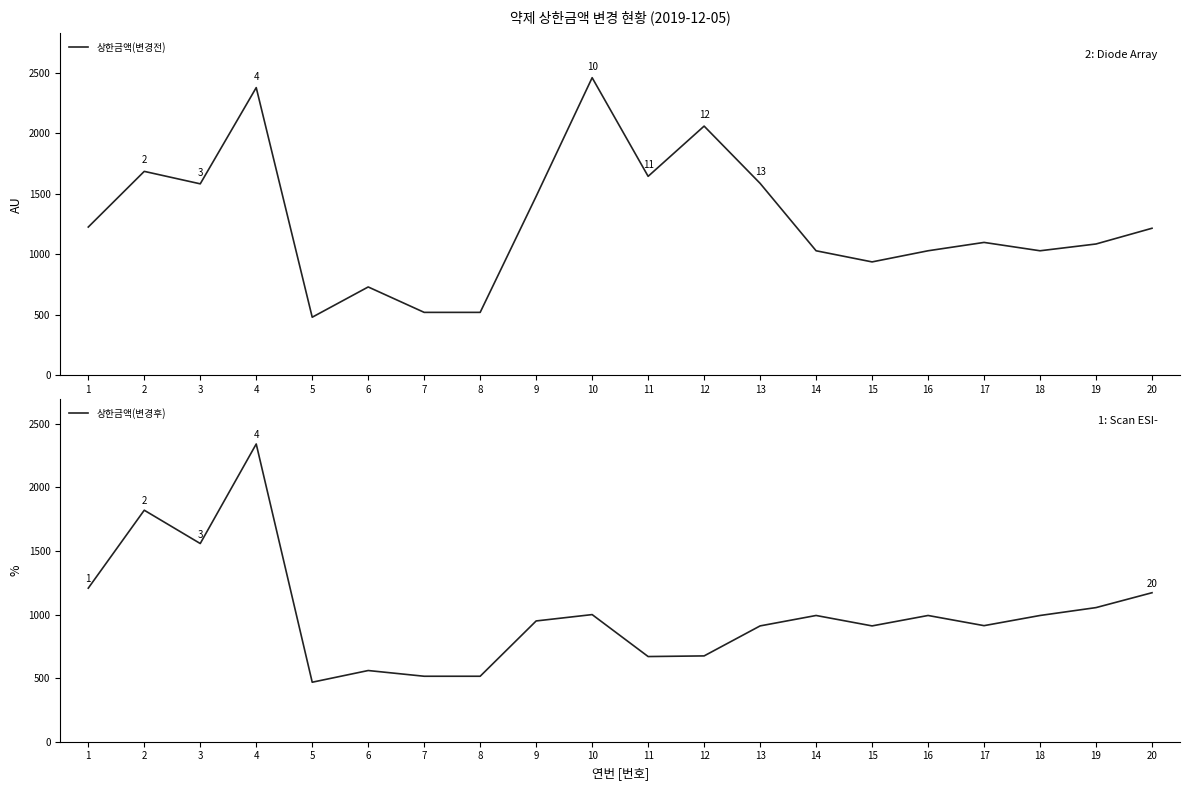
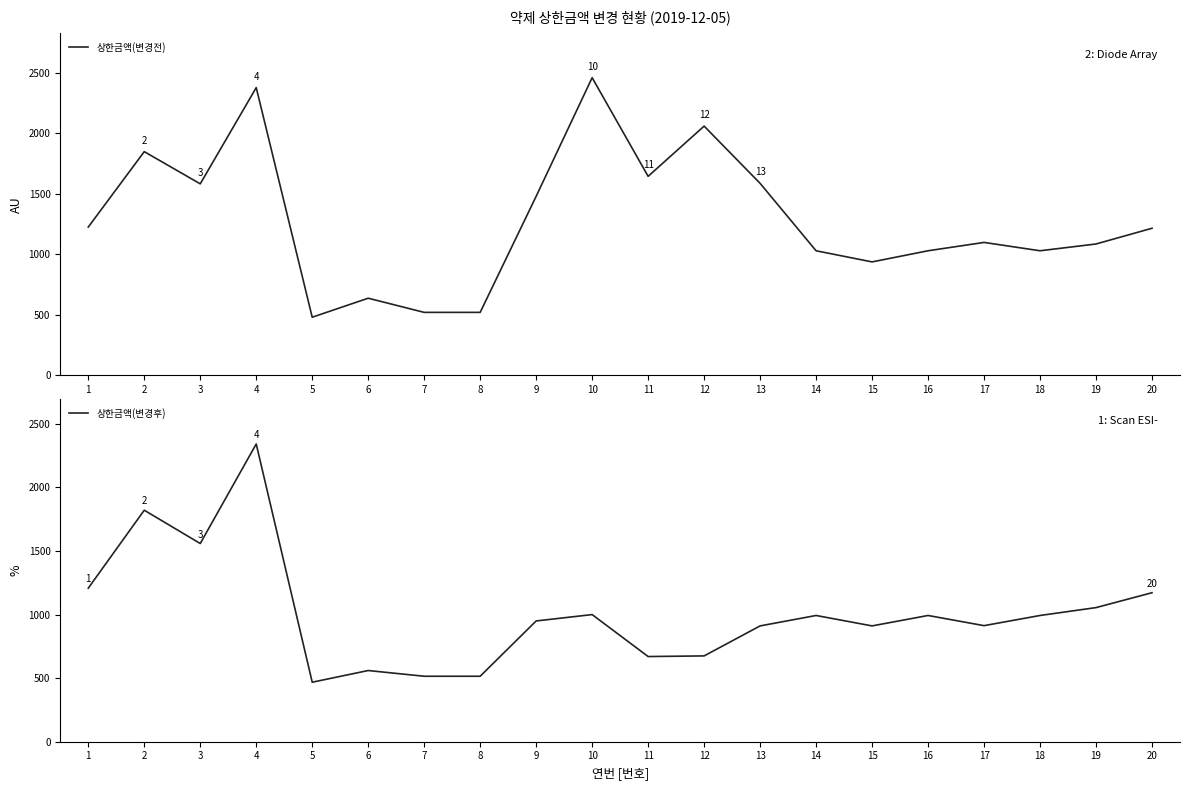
약제 상한금액 변경 현황 (2019-12-05), 2: 1690 -> 1850
약제 상한금액 변경 현황 (2019-12-05), 6: 730 -> 640
